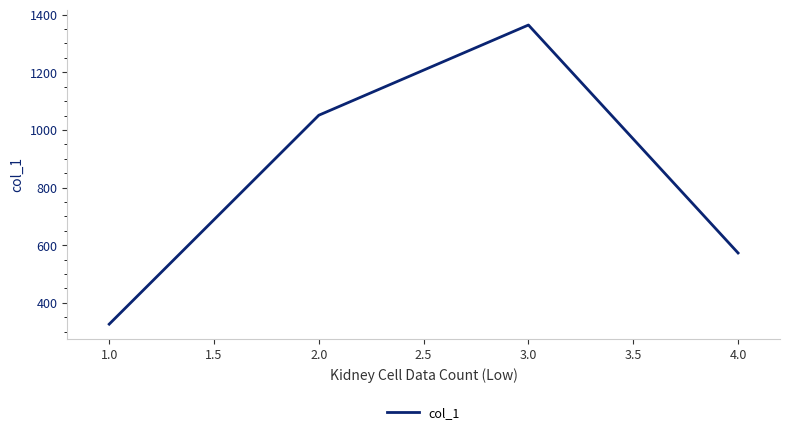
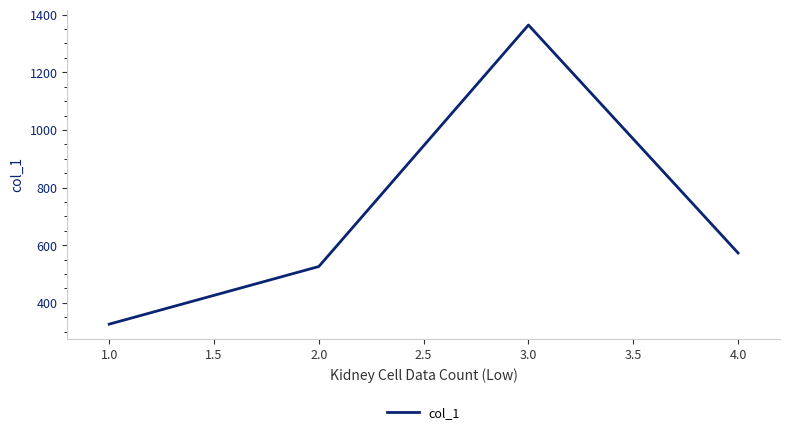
2.0: 1050 -> 530
